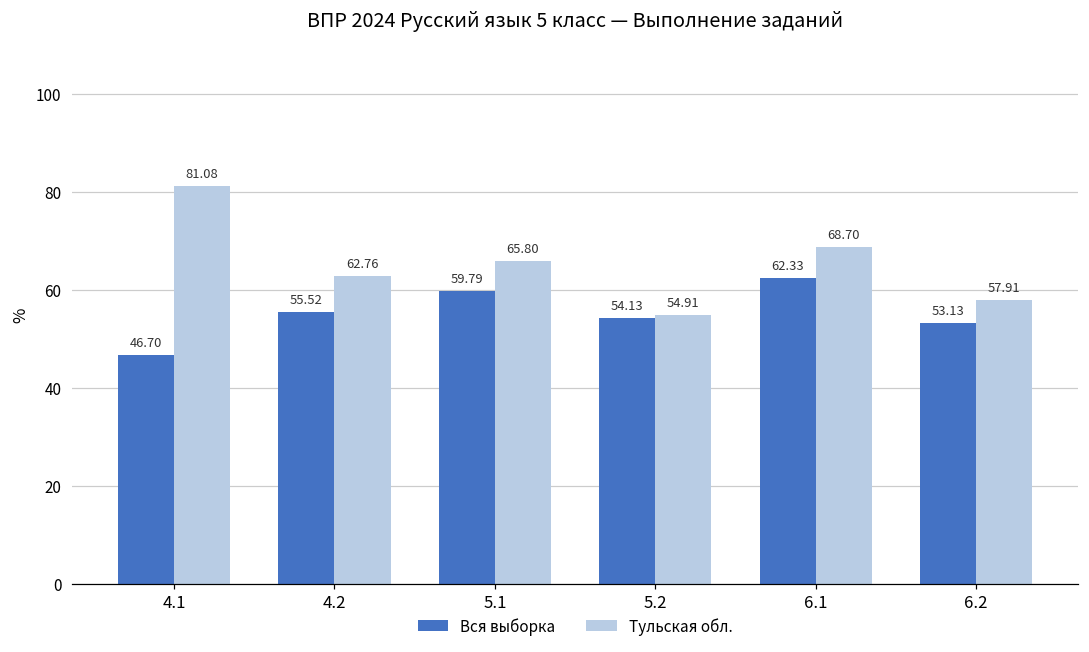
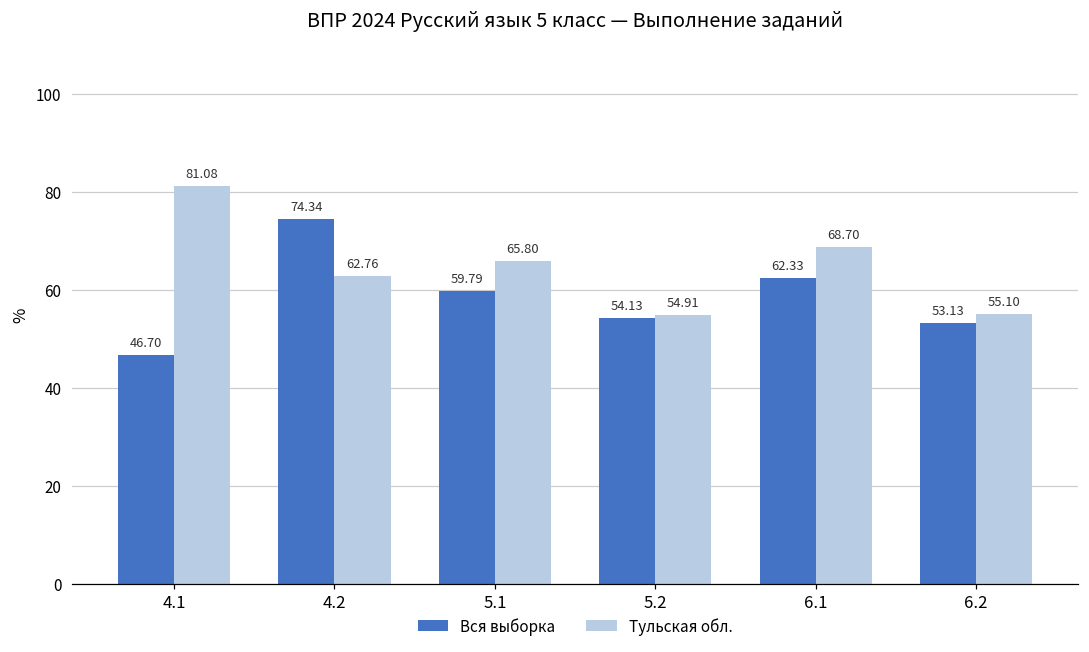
Вся выборка, 4.2: 55.52 -> 74.34
Тульская обл., 6.2: 57.91 -> 55.10
